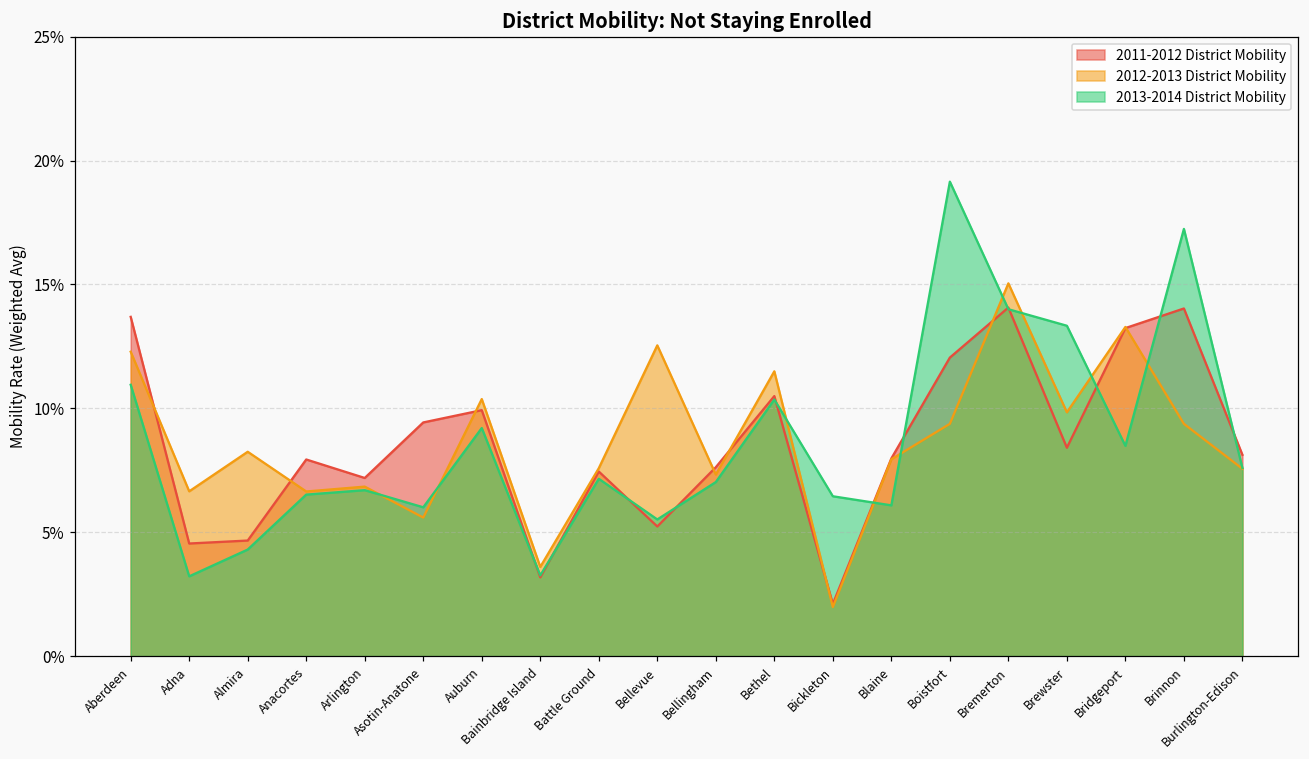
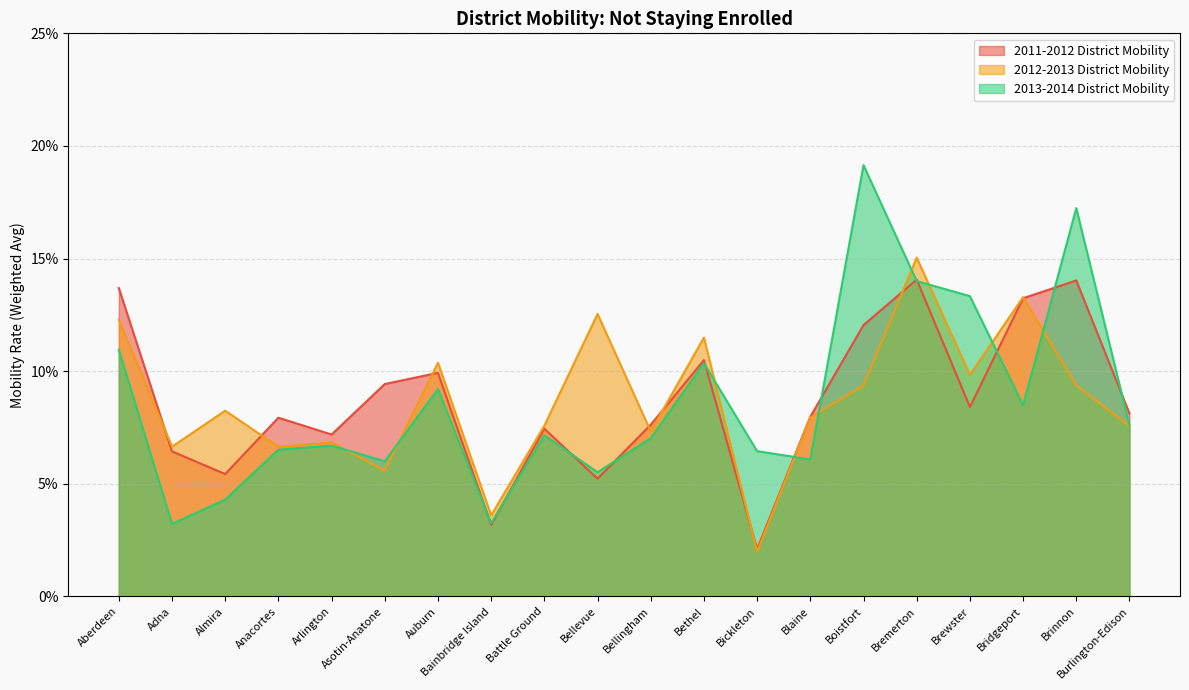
2011-2012 District Mobility, Adna: 4.5% -> 6.4%
2011-2012 District Mobility, Almira: 4.7% -> 5.4%
